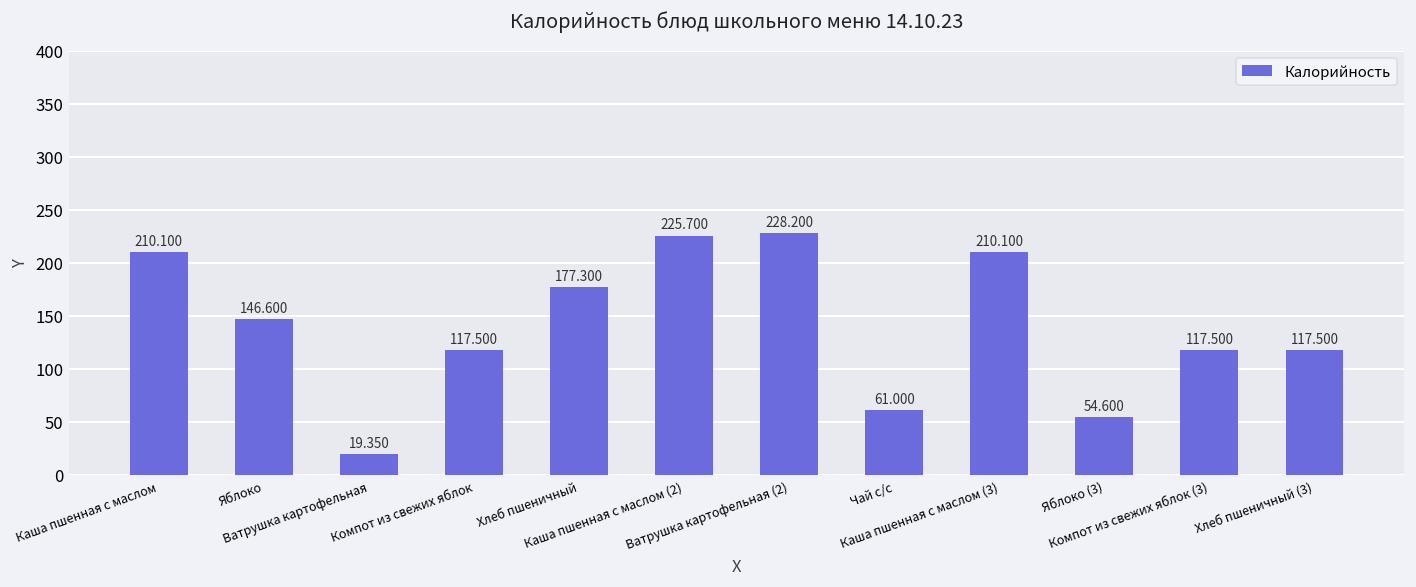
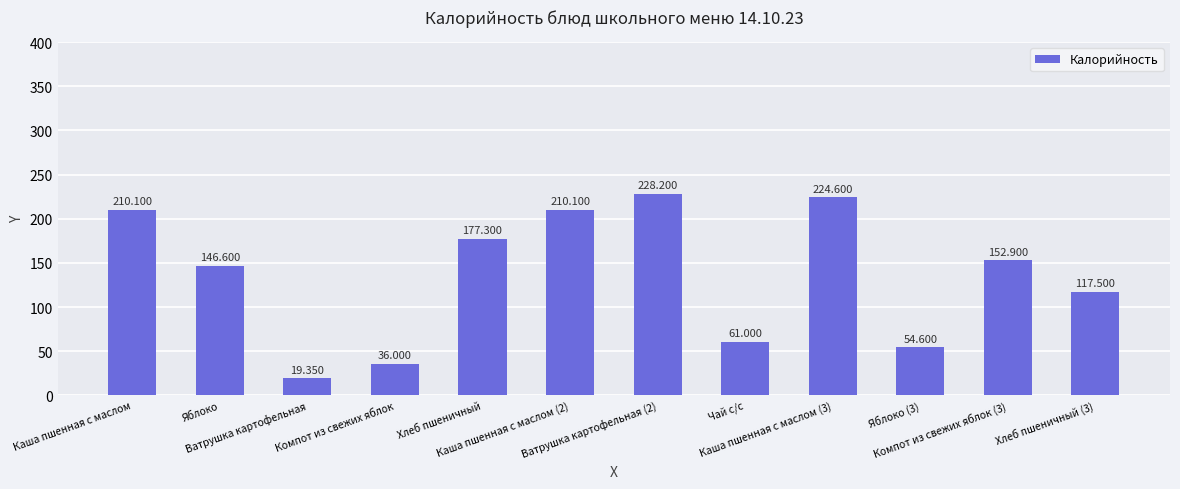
Компот из свежих яблок: 117.500 -> 36.000
Каша пшенная с маслом (2): 225.700 -> 210.100
Каша пшенная с маслом (3): 210.100 -> 224.600
Компот из свежих яблок (3): 117.500 -> 152.900
